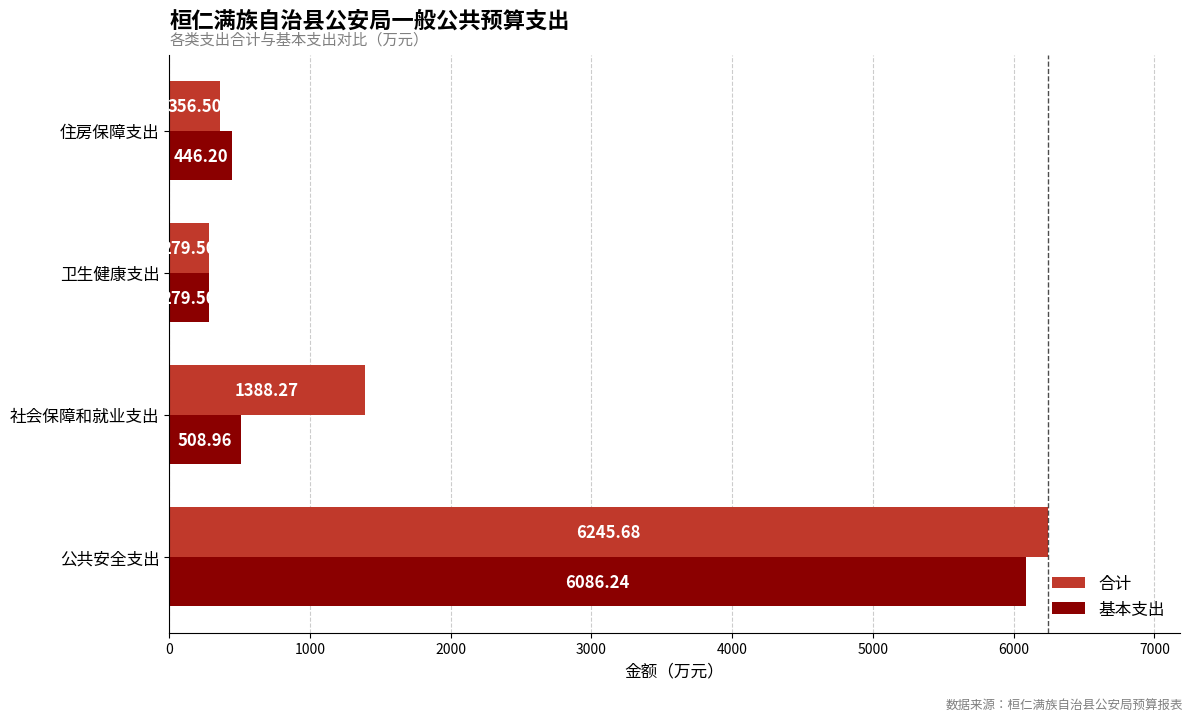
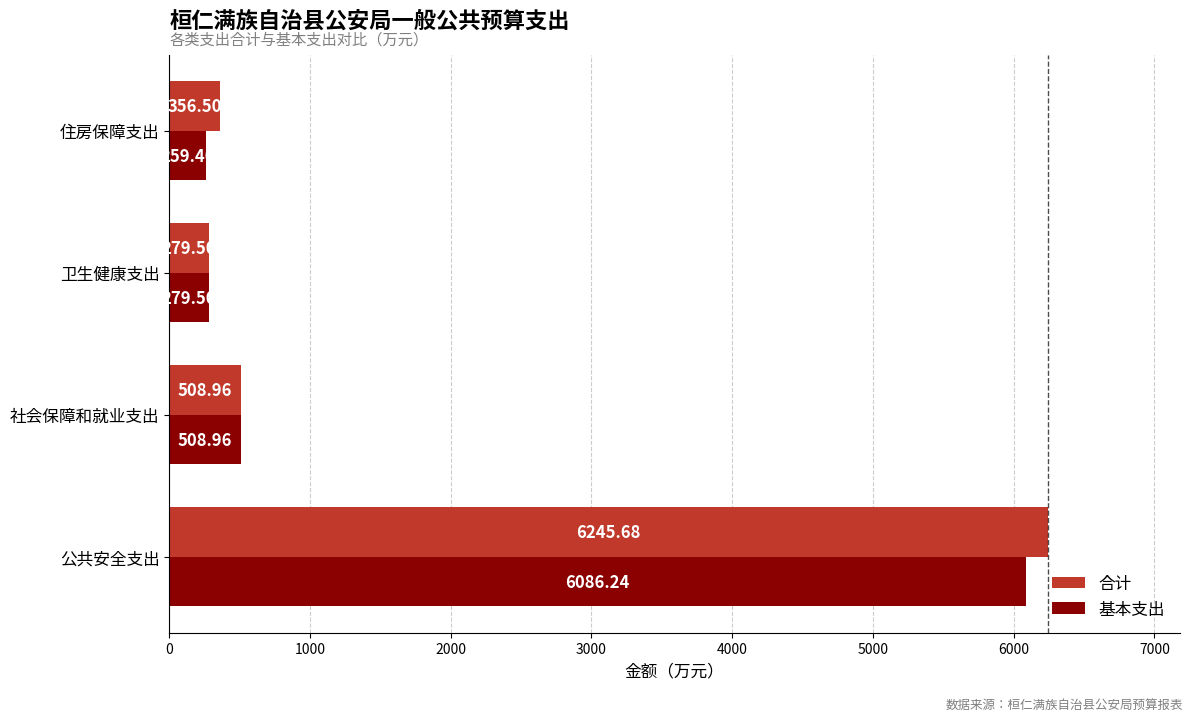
基本支出, 住房保障支出: 446.20 -> 259.40
合计, 社会保障和就业支出: 1388.27 -> 508.96
